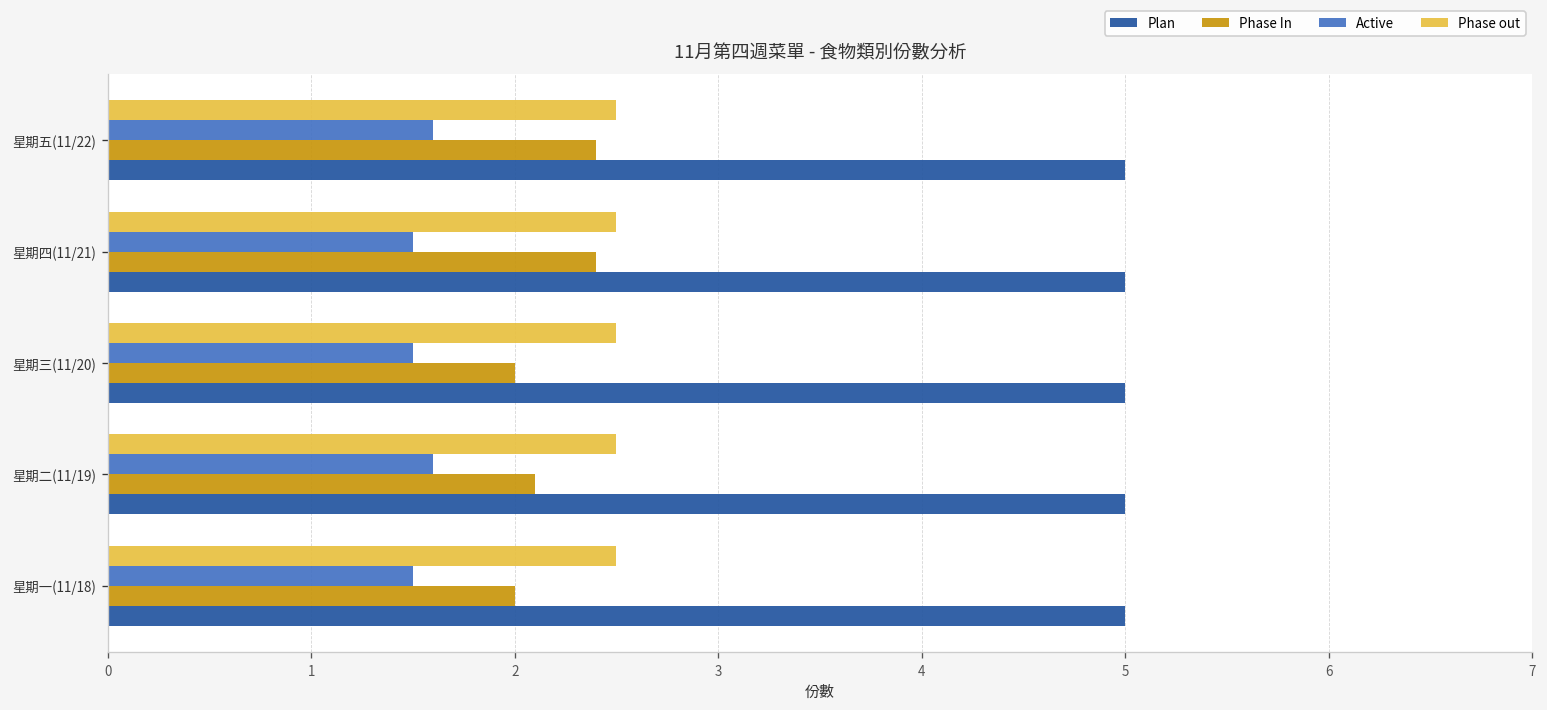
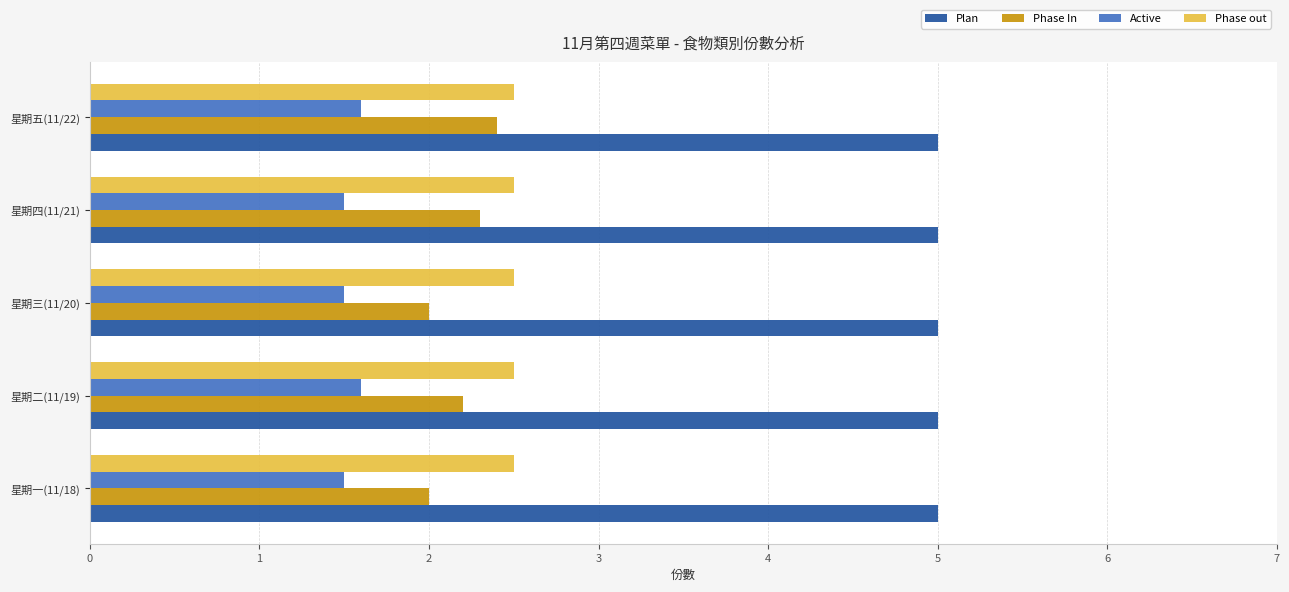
Phase In, 星期四(11/21): 2.4 -> 2.3
Phase In, 星期二(11/19): 2.1 -> 2.2
